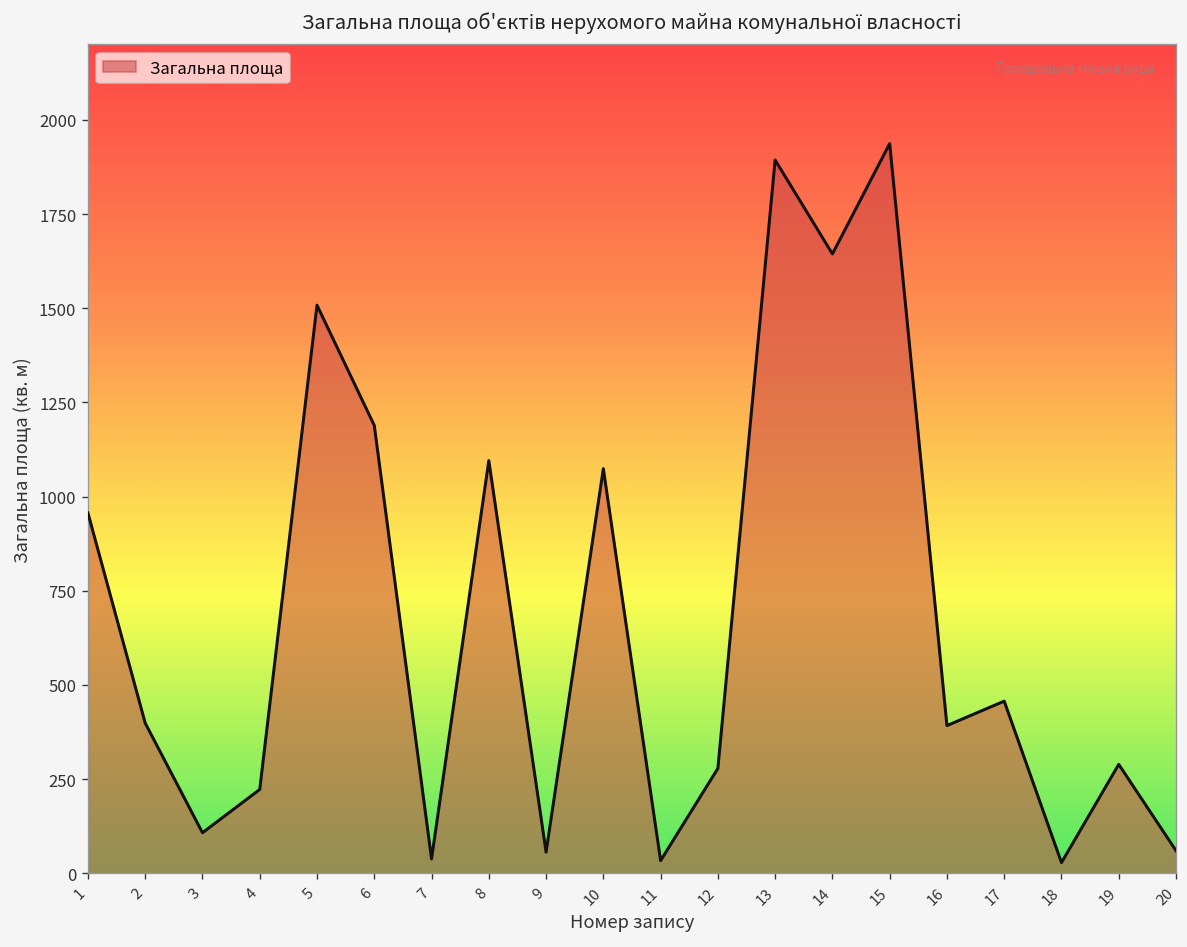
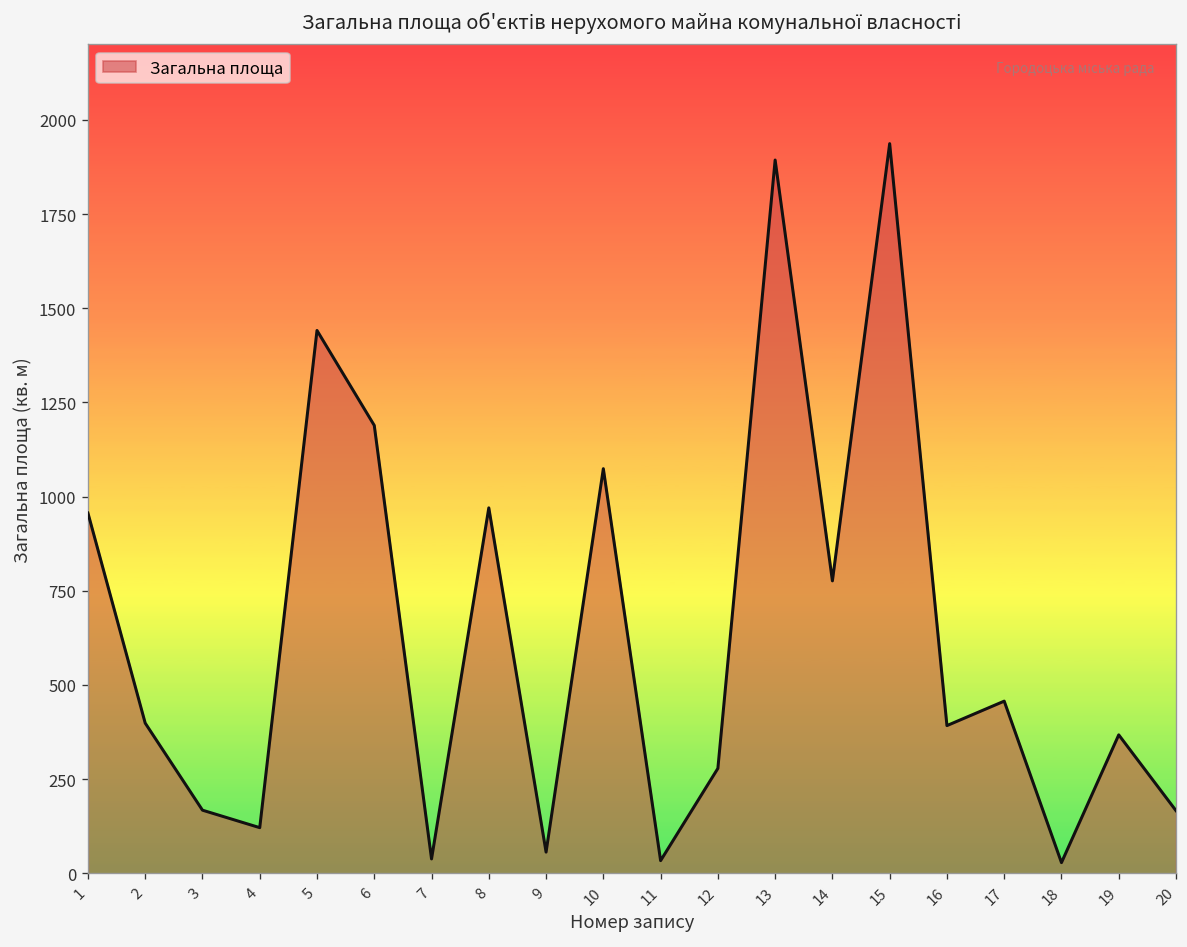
3: 110 -> 170
4: 220 -> 120
5: 1510 -> 1440
8: 1100 -> 970
14: 1640 -> 780
19: 290 -> 370
20: 60 -> 170
